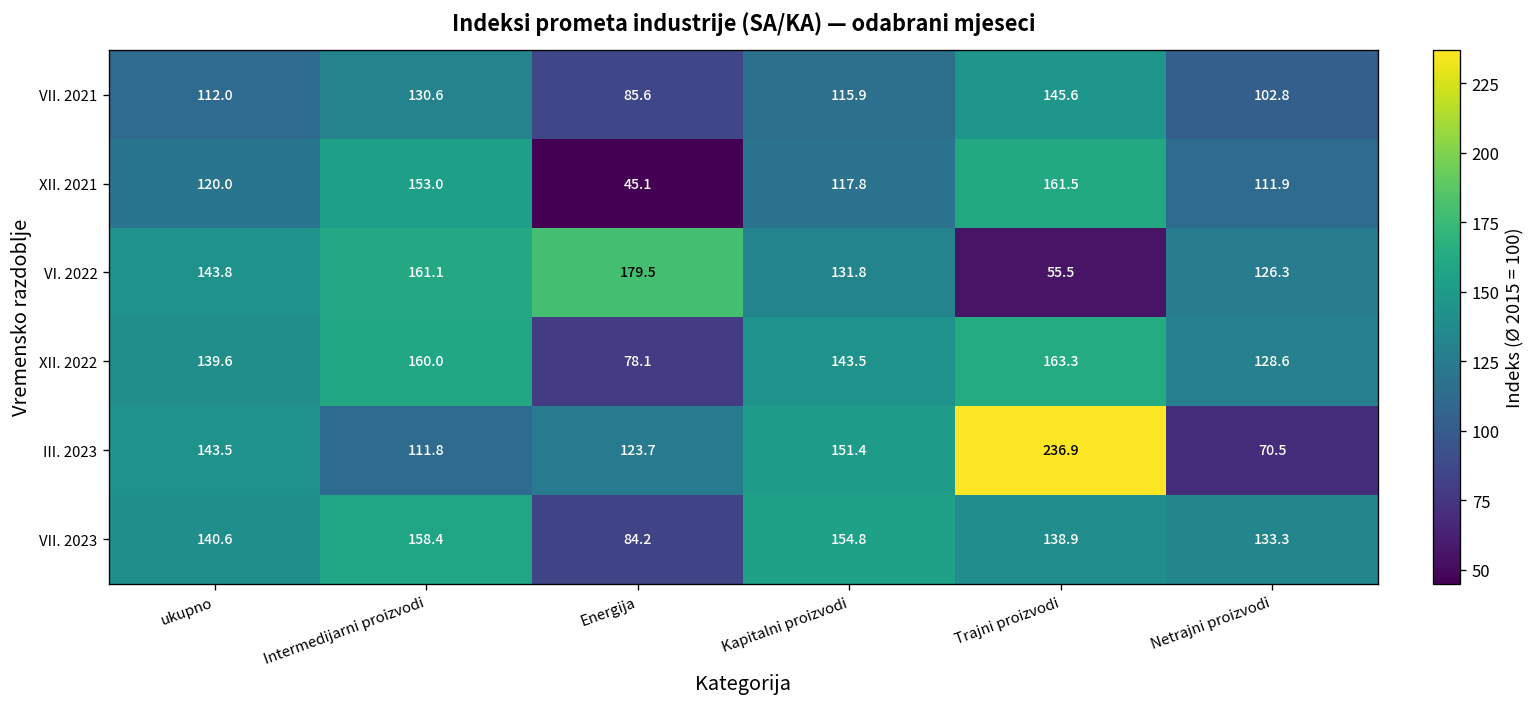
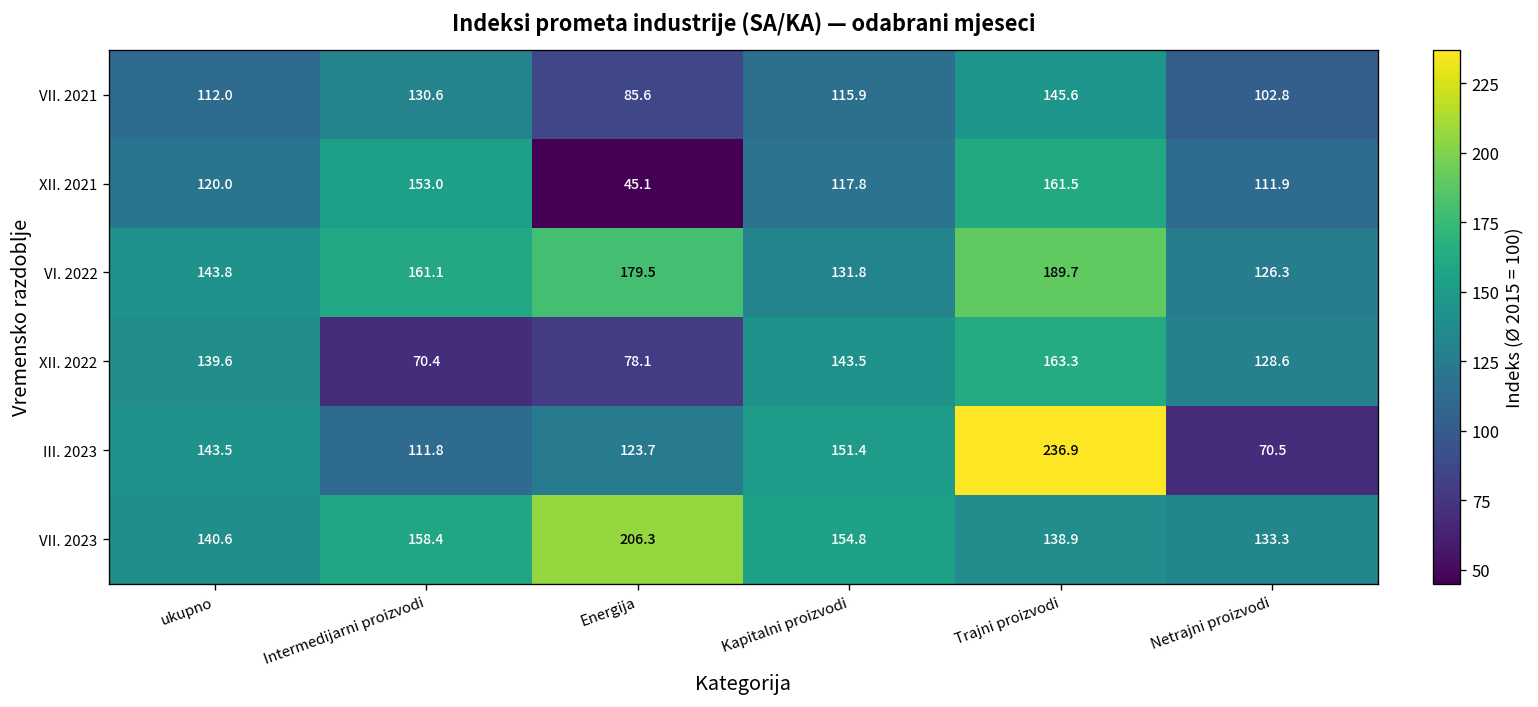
VI. 2022, Trajni proizvodi: 55.5 -> 189.7
XII. 2022, Intermedijarni proizvodi: 160.0 -> 70.4
VII. 2023, Energija: 84.2 -> 206.3
